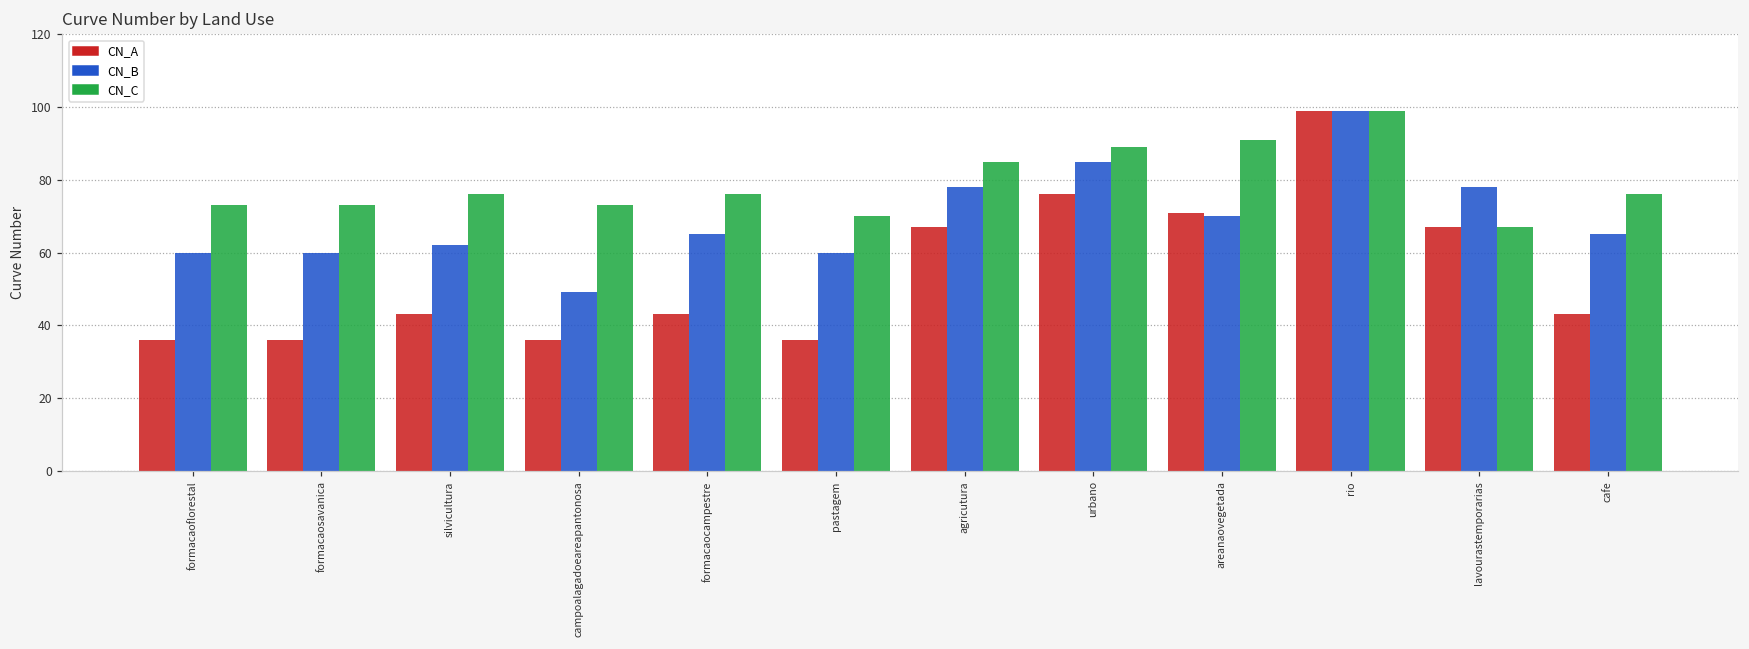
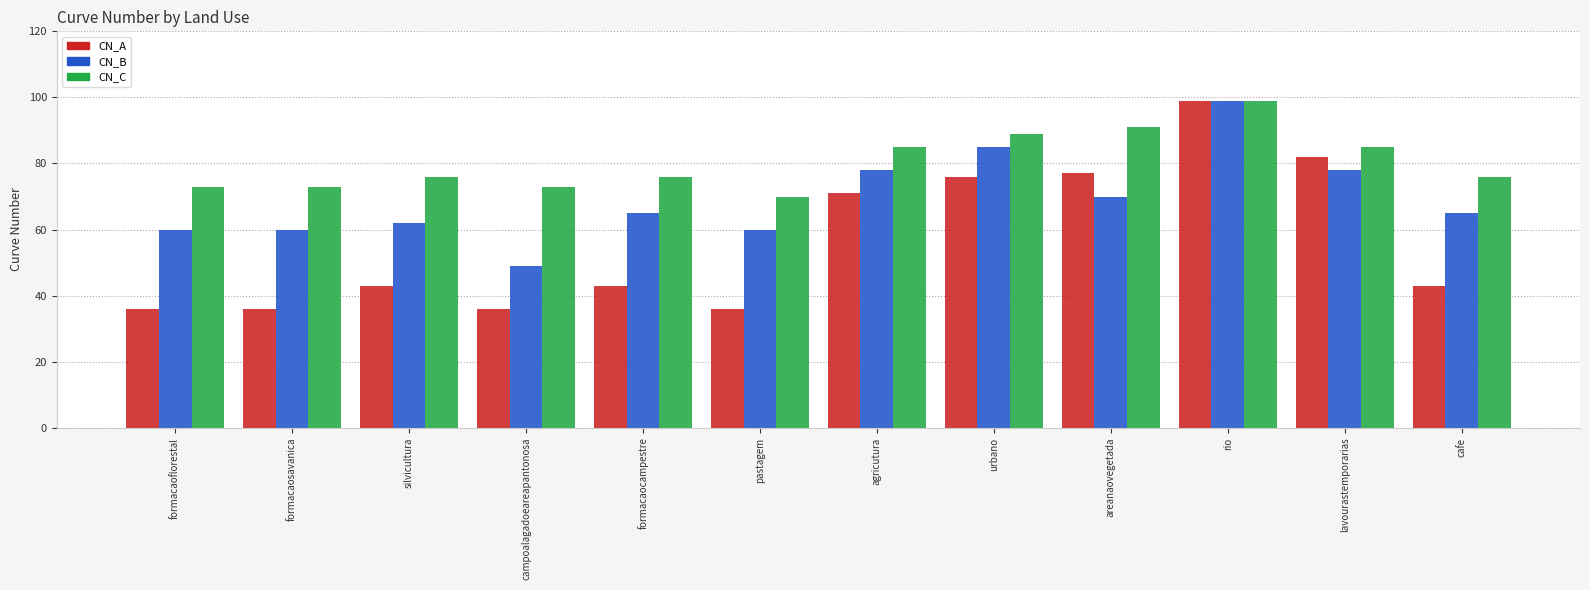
CN_A, agricutura: 67 -> 71
CN_A, areanaovegetada: 71 -> 77
CN_A, lavourastemporarias: 67 -> 82
CN_C, lavourastemporarias: 67 -> 85
